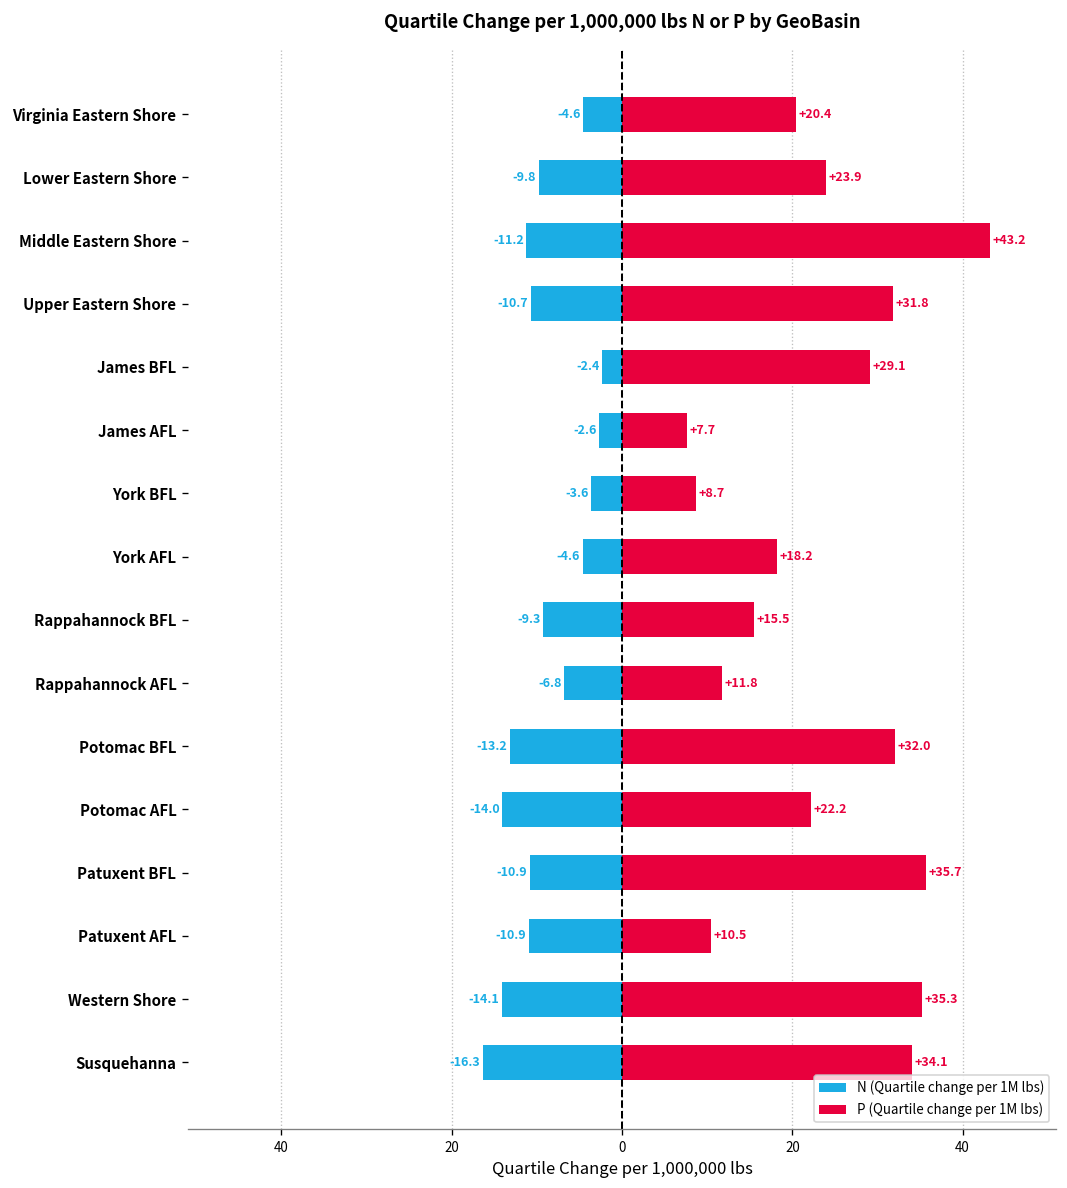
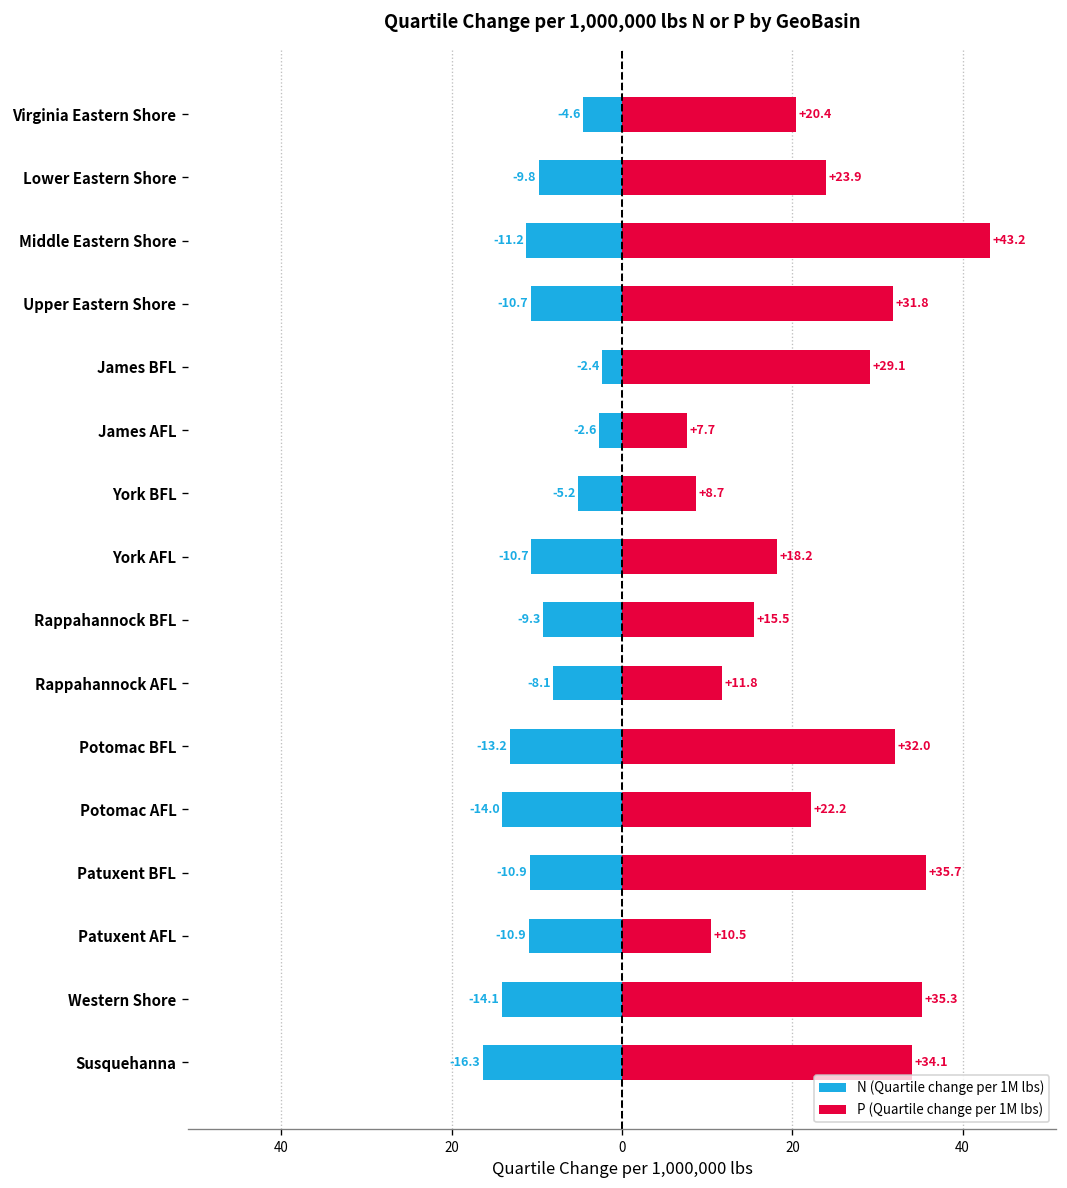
N (Quartile change per 1M lbs), York BFL: -3.6 -> -5.2
N (Quartile change per 1M lbs), York AFL: -4.6 -> -10.7
N (Quartile change per 1M lbs), Rappahannock AFL: -6.8 -> -8.1
